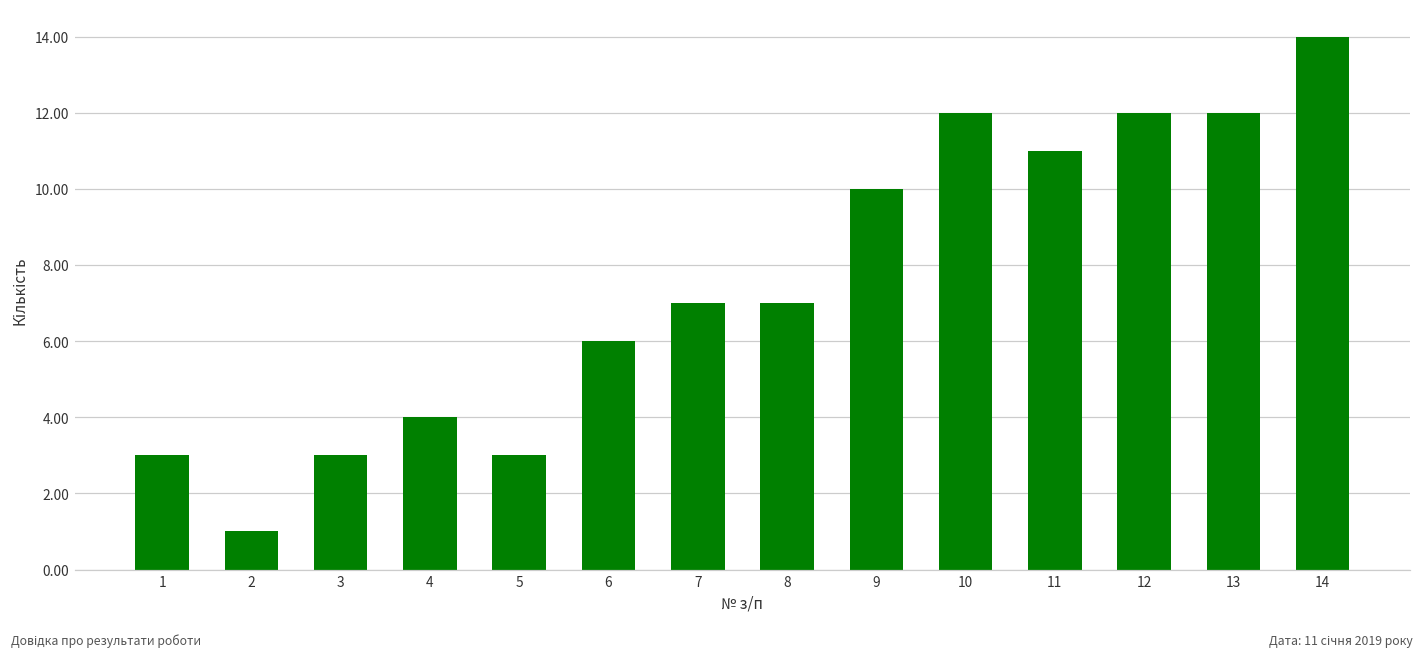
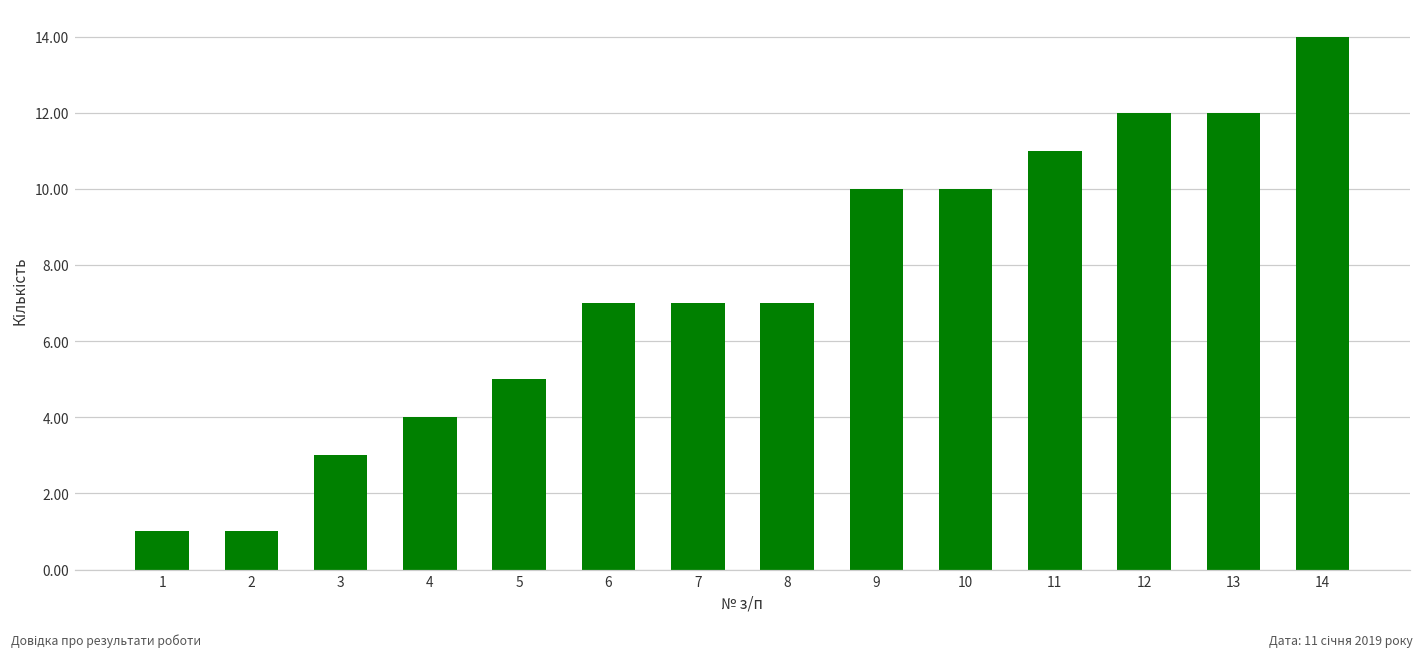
1: 3 -> 1
5: 3 -> 5
6: 6 -> 7
10: 12 -> 10
